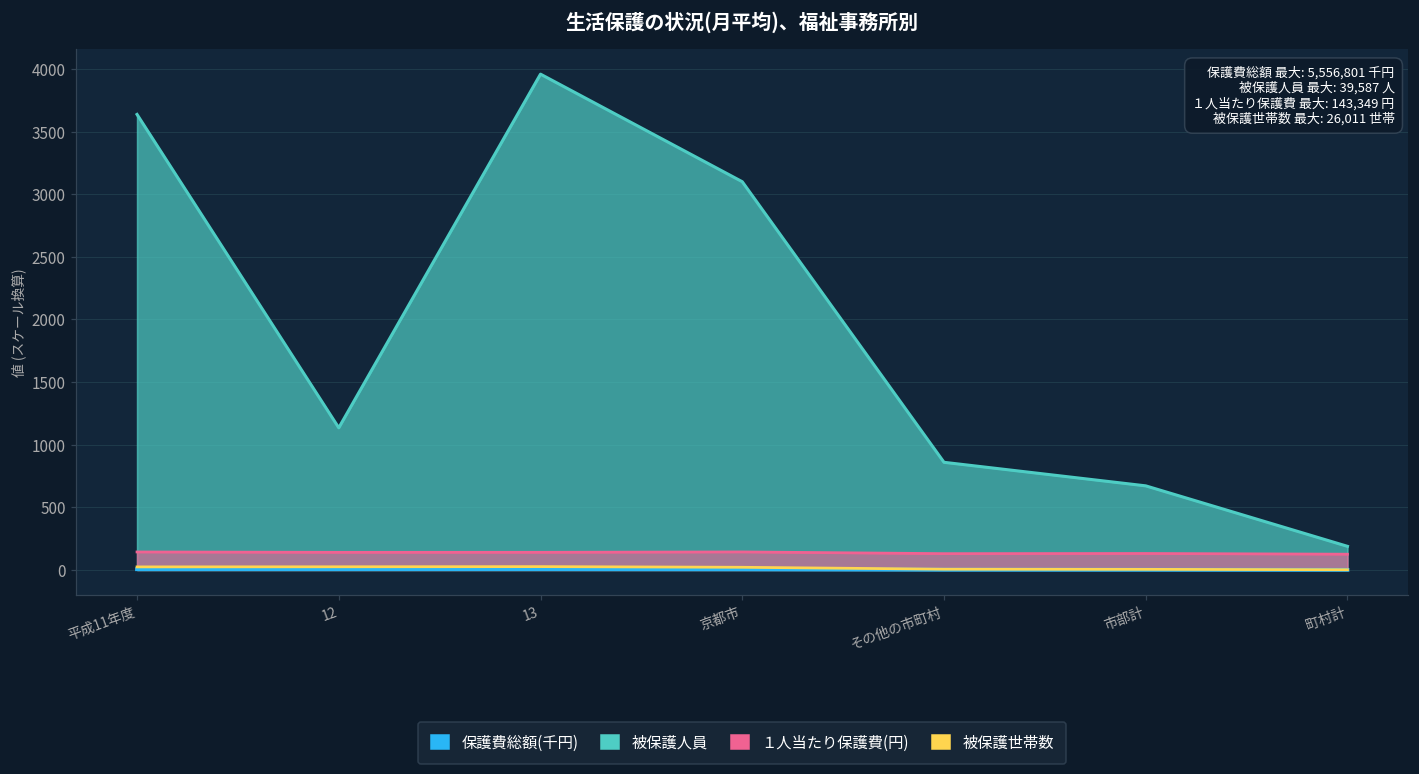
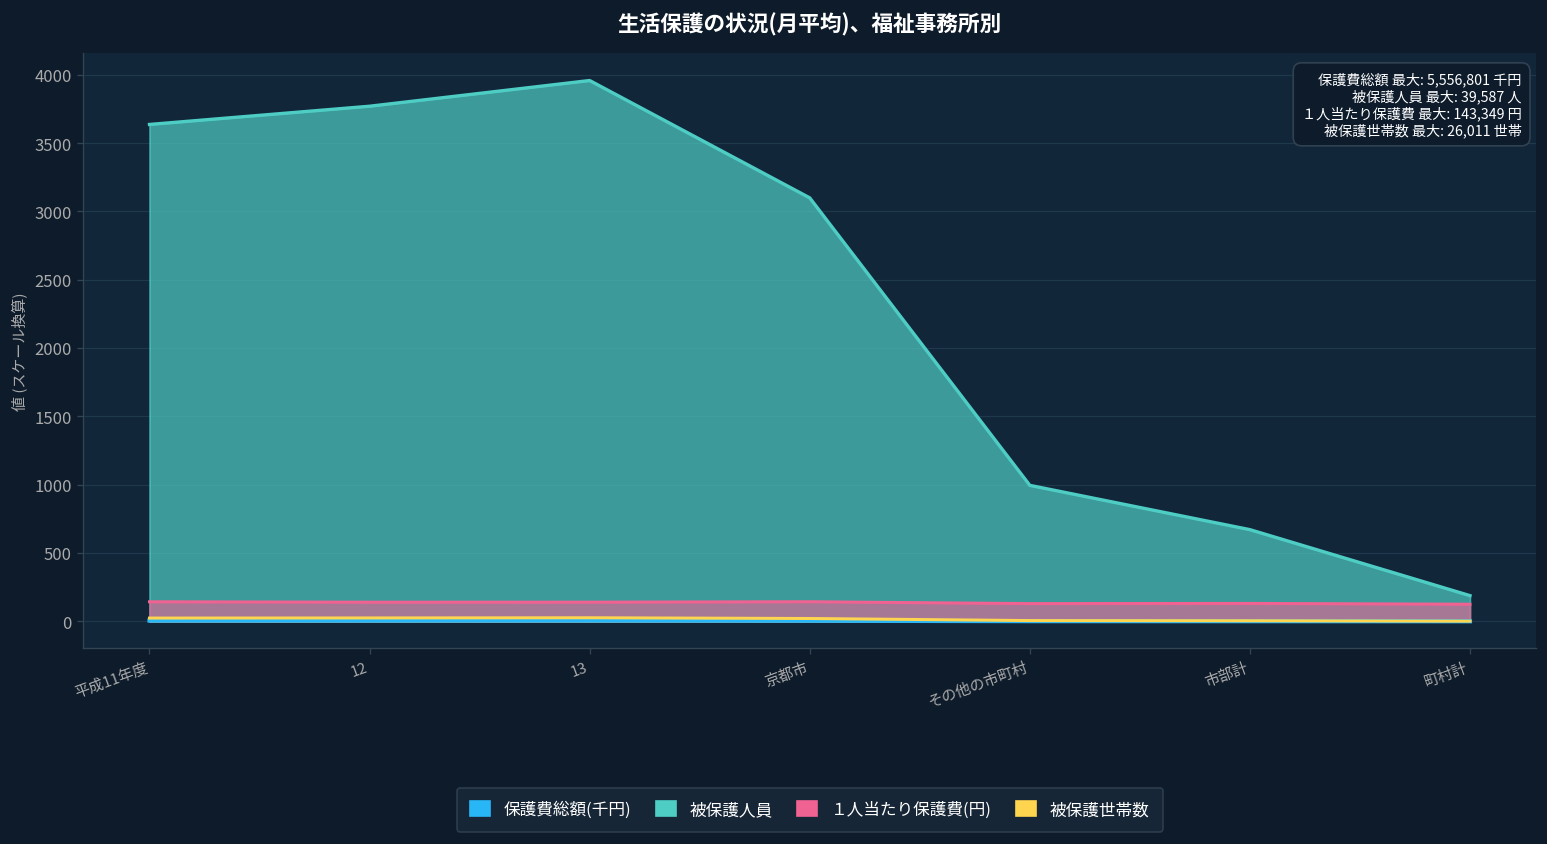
被保護人員, 12: 1130 -> 3770
被保護人員, その他の市町村: 860 -> 1000
